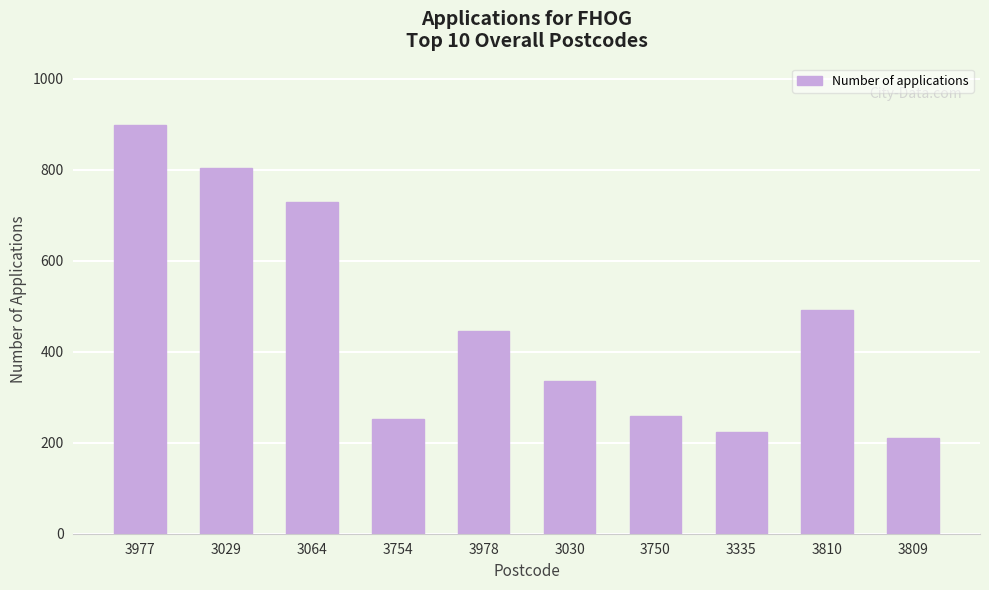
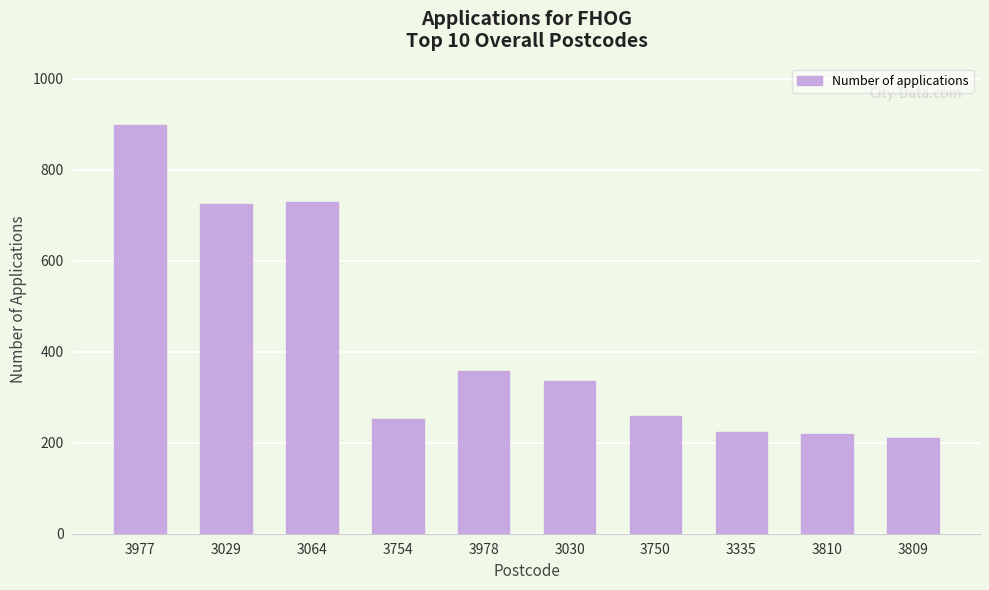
3029: 800 -> 720
3978: 450 -> 360
3810: 490 -> 220
